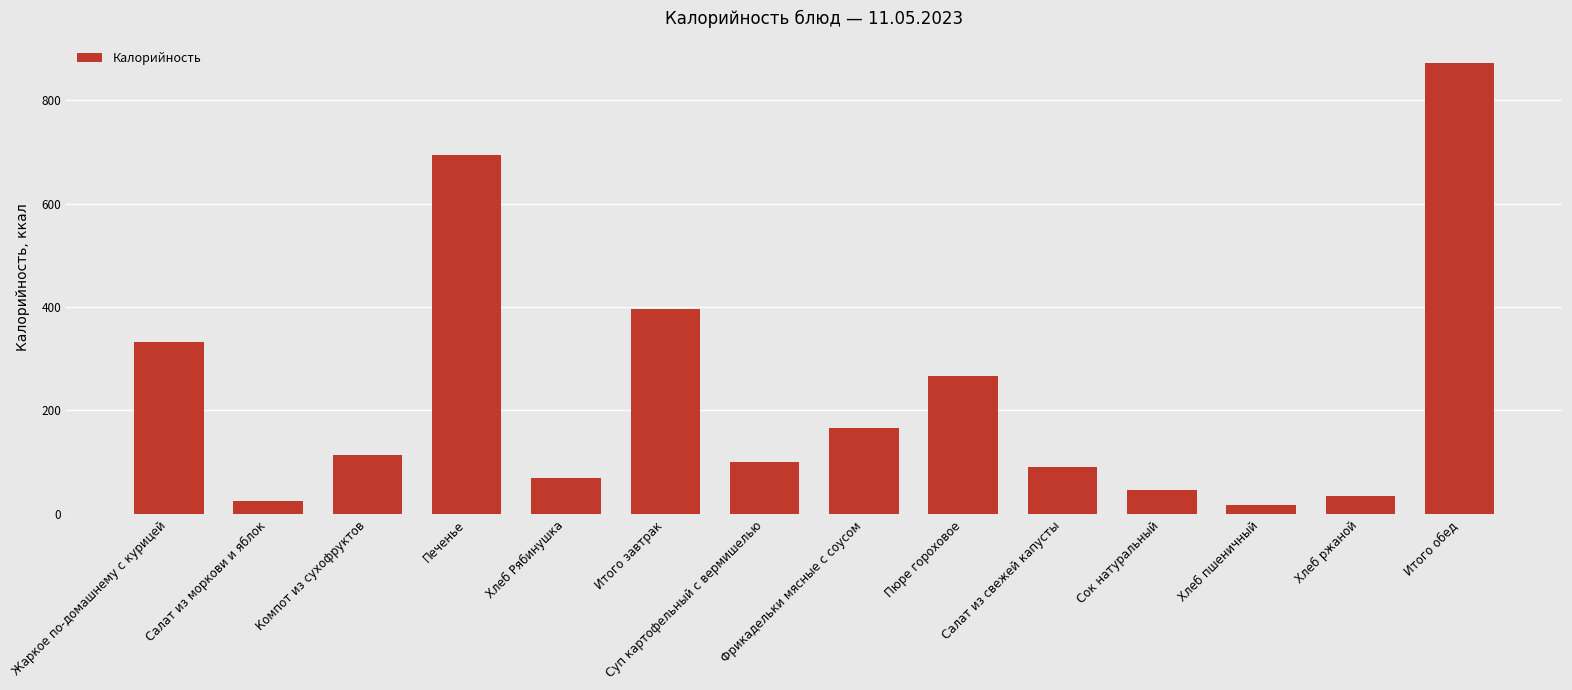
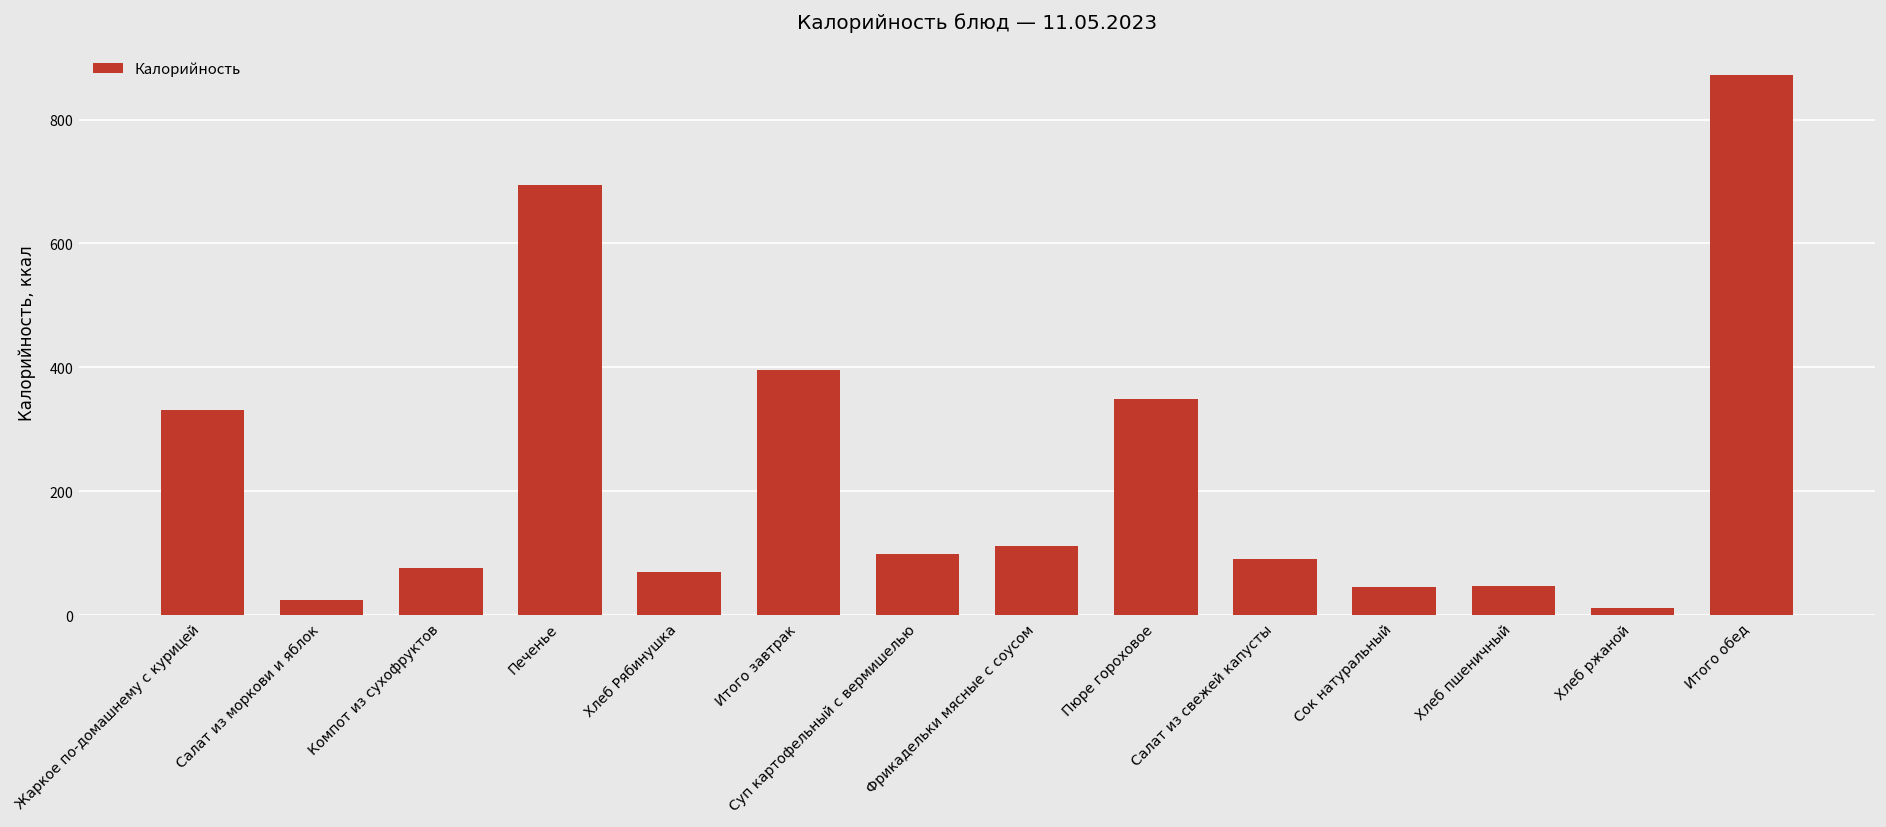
Компот из сухофруктов: 110 -> 80
Фрикадельки мясные с соусом: 170 -> 110
Пюре гороховое: 270 -> 350
Хлеб пшеничный: 20 -> 50
Хлеб ржаной: 30 -> 10
